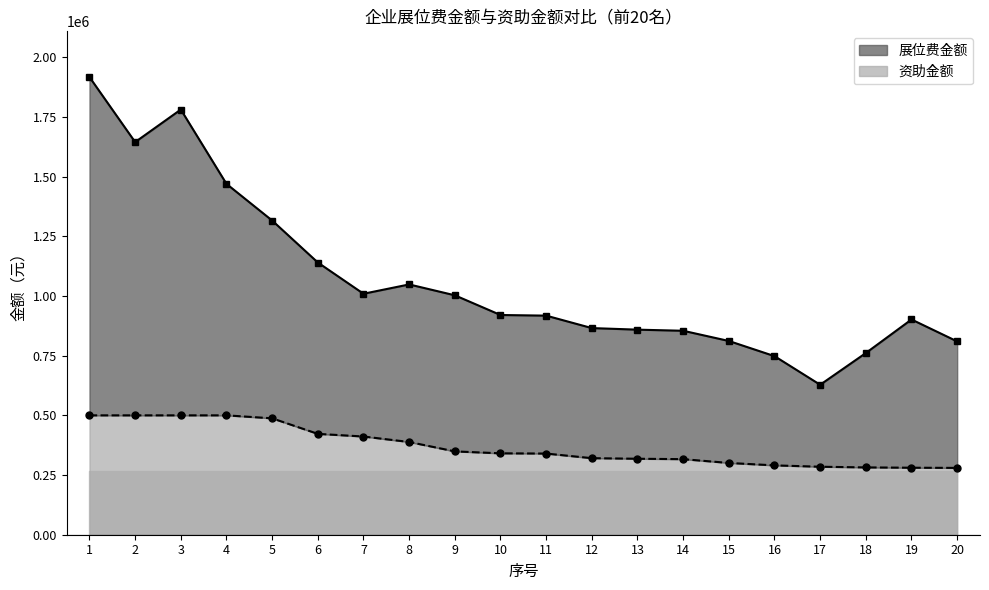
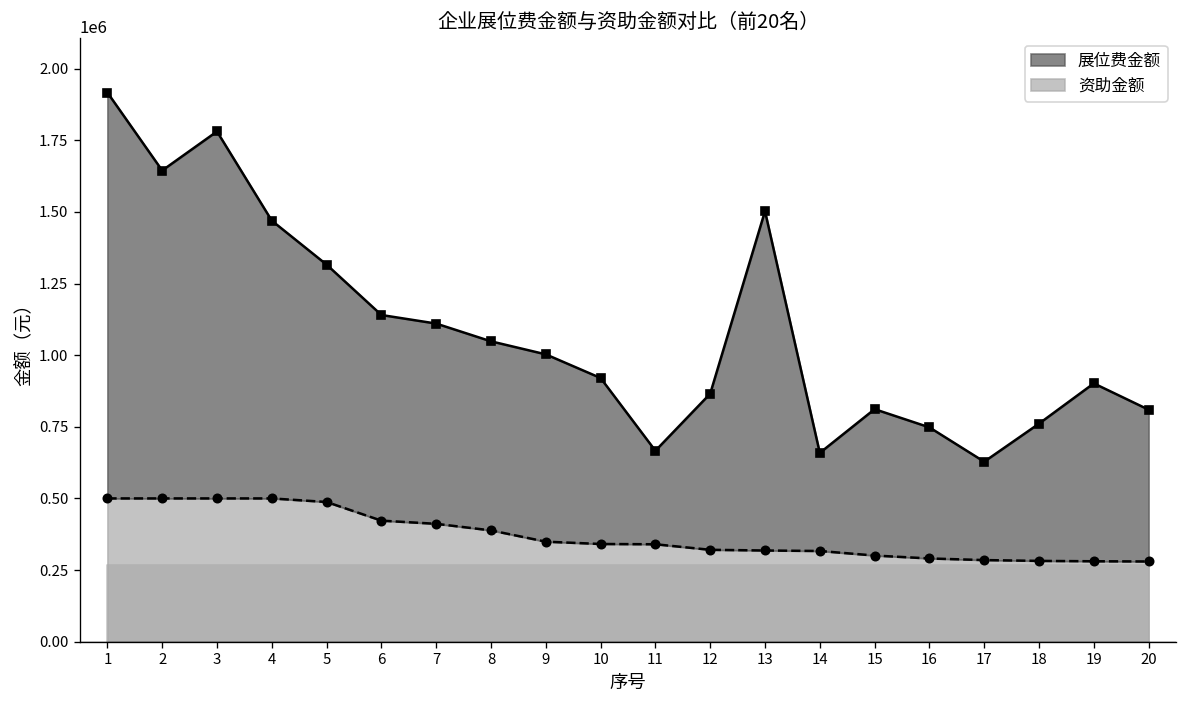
展位费金额, 7: 1010000 -> 1110000
展位费金额, 11: 920000 -> 670000
展位费金额, 13: 860000 -> 1500000
展位费金额, 14: 850000 -> 660000
